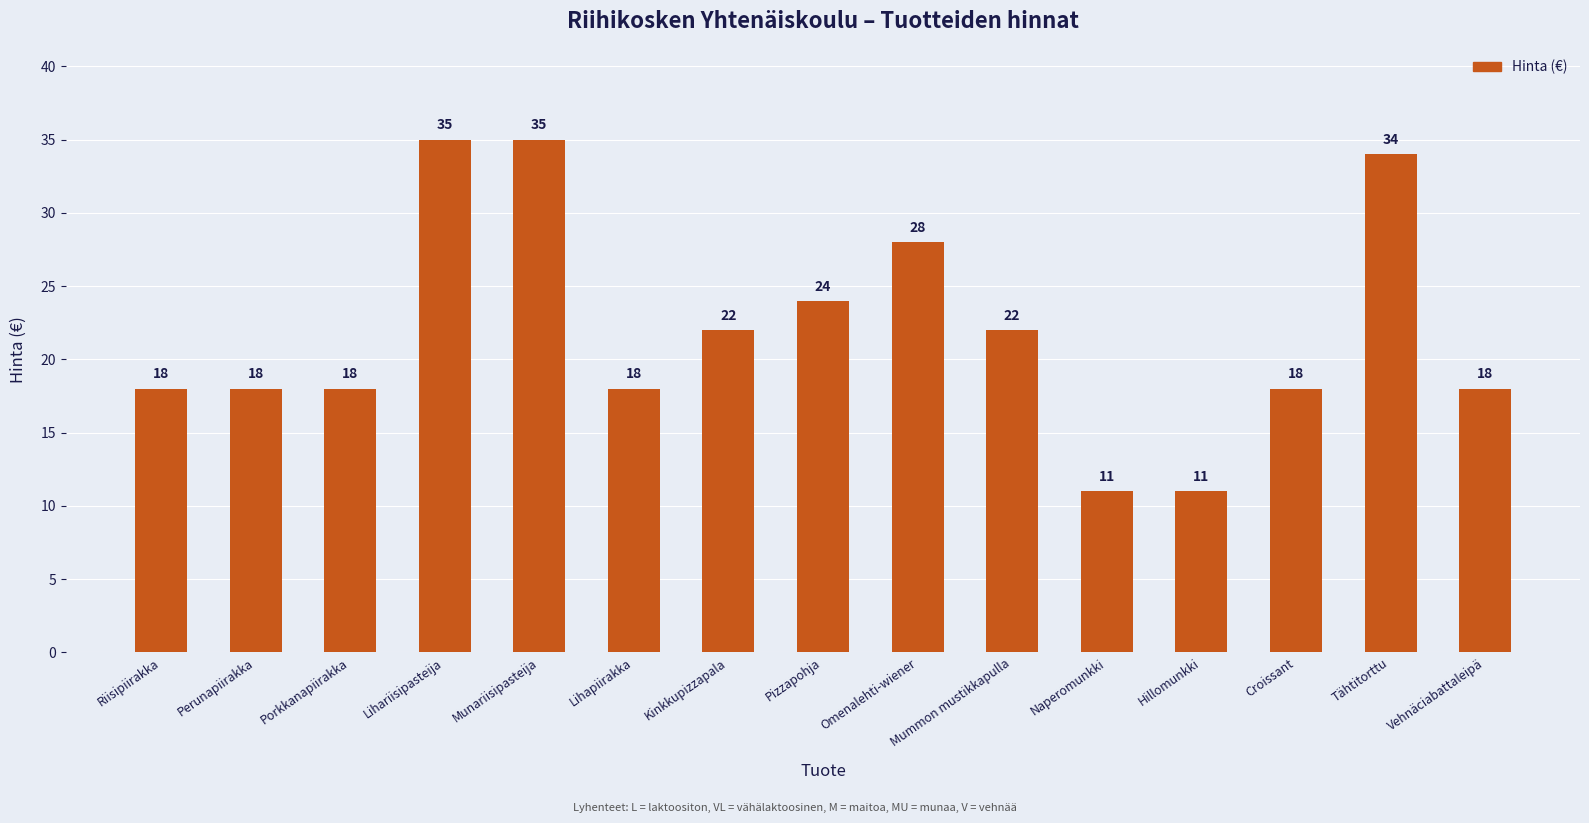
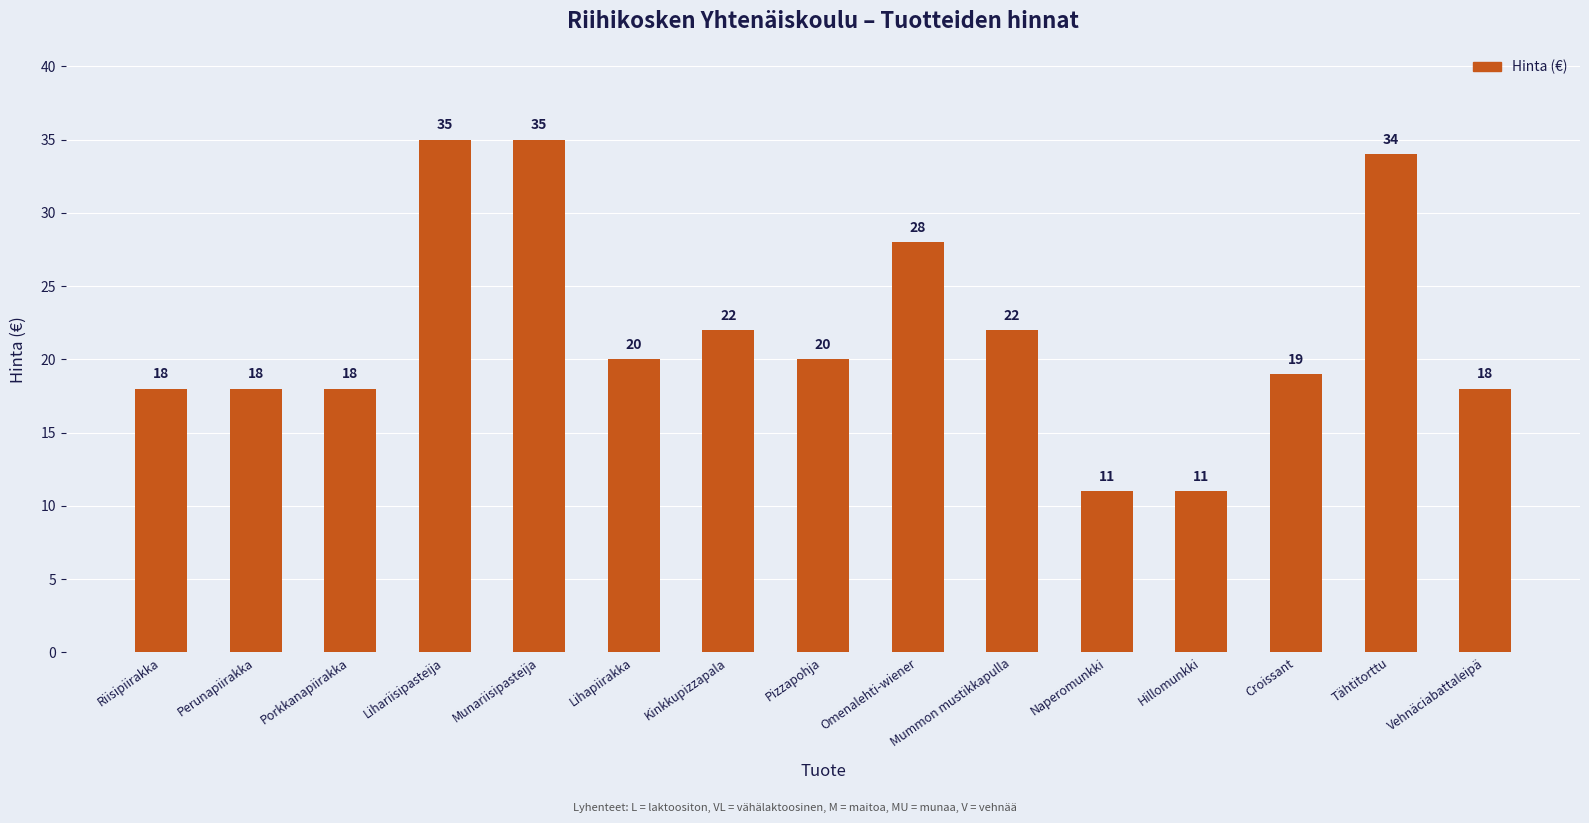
Lihapiirakka: 18 -> 20
Pizzapohja: 24 -> 20
Croissant: 18 -> 19
